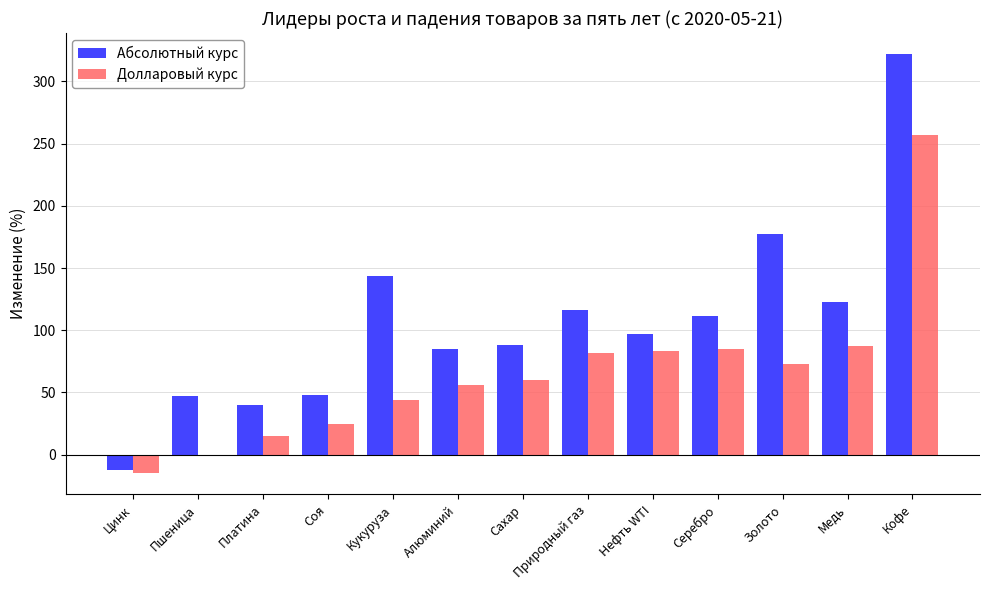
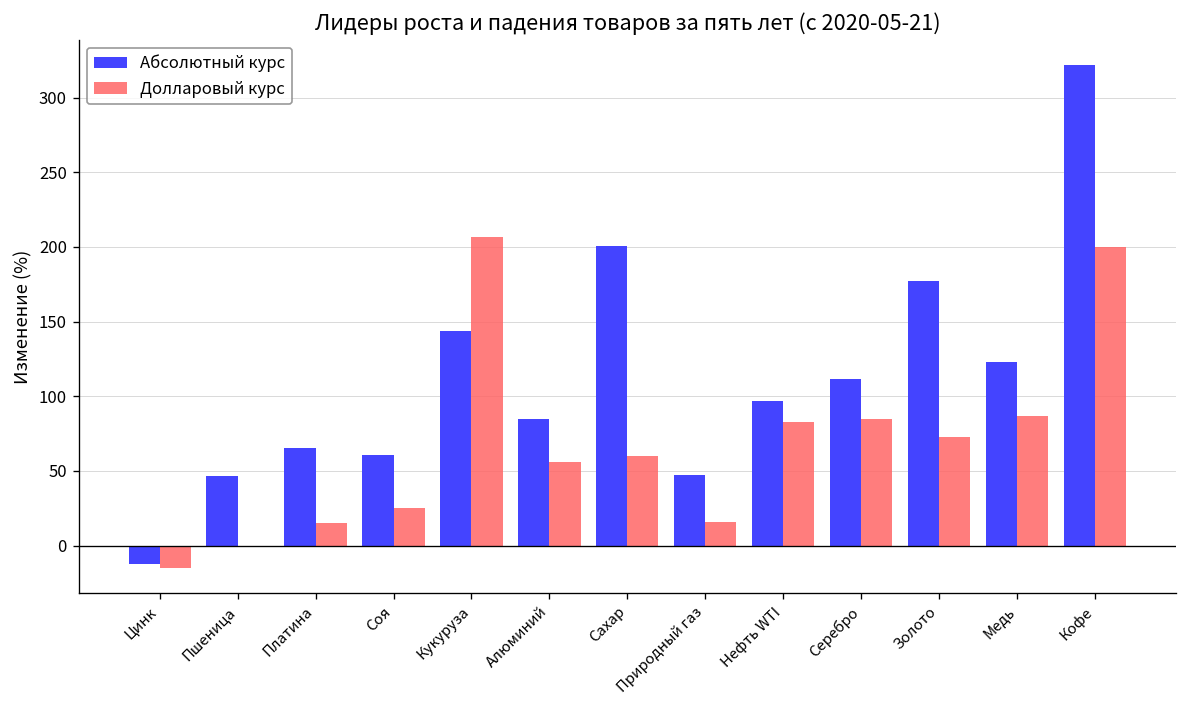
Абсолютный курс, Платина: 40 -> 66
Абсолютный курс, Соя: 48 -> 61
Долларовый курс, Кукуруза: 44 -> 207
Абсолютный курс, Сахар: 88 -> 201
Абсолютный курс, Природный газ: 116 -> 47
Долларовый курс, Природный газ: 82 -> 16
Долларовый курс, Кофе: 257 -> 200
